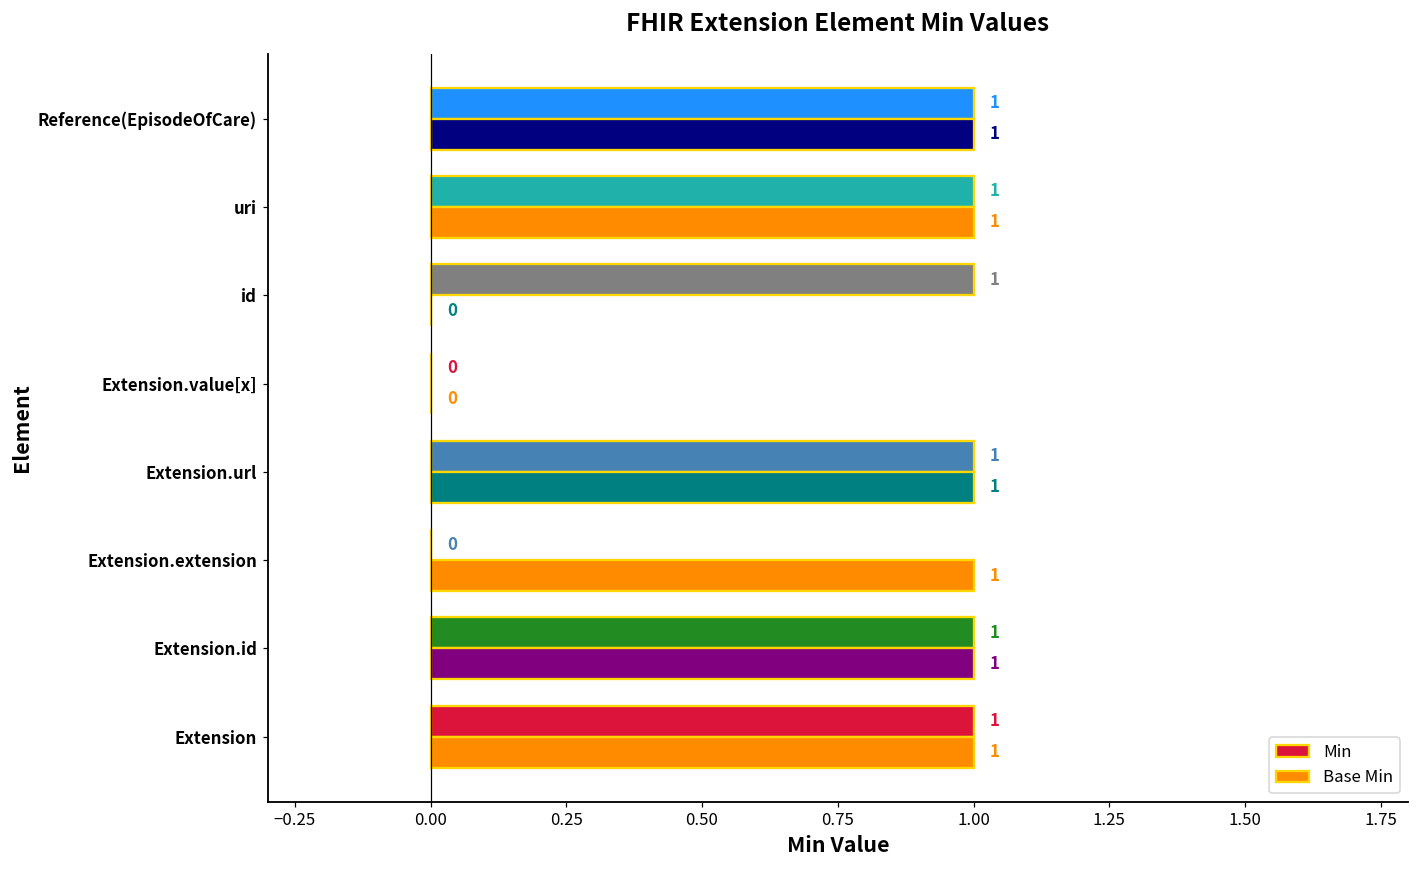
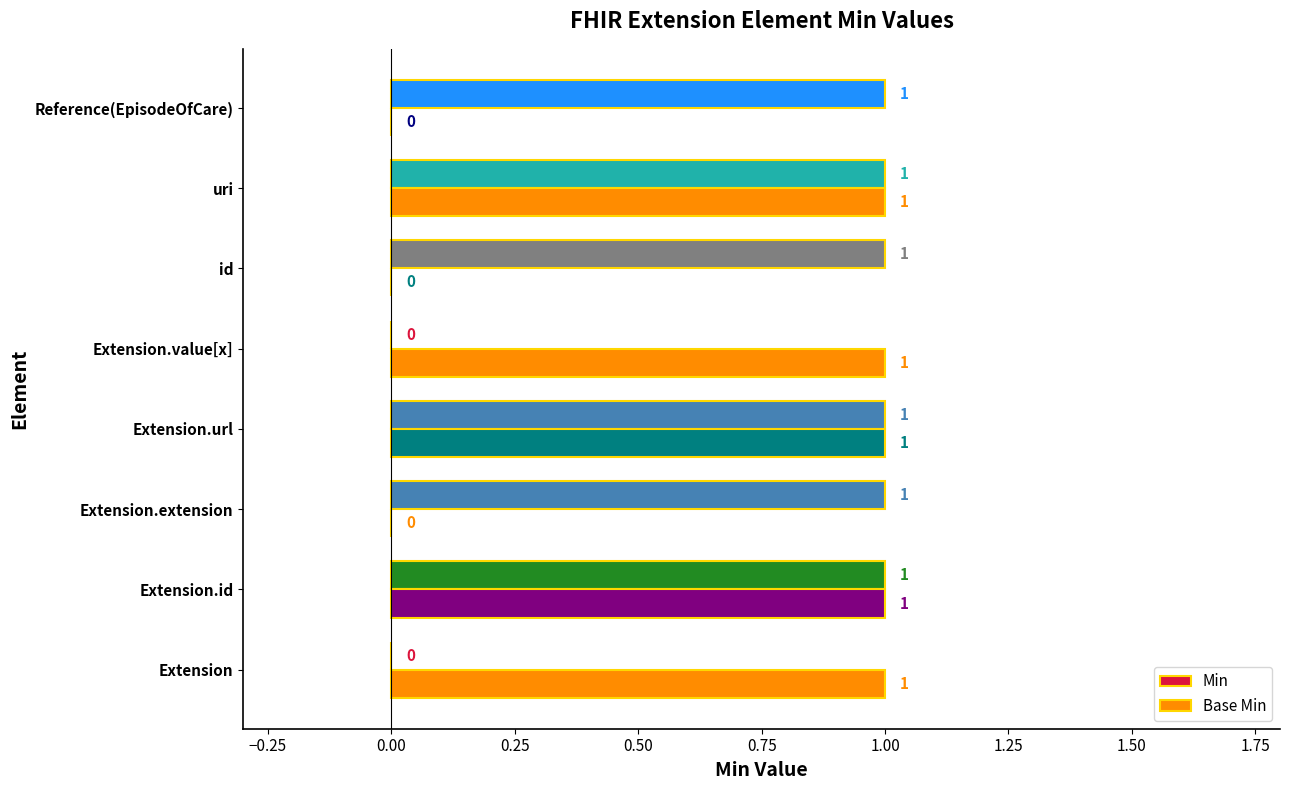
Base Min, Reference(EpisodeOfCare): 1 -> 0
Base Min, Extension.value[x]: 0 -> 1
Min, Extension.extension: 0 -> 1
Base Min, Extension.extension: 1 -> 0
Min, Extension: 1 -> 0
